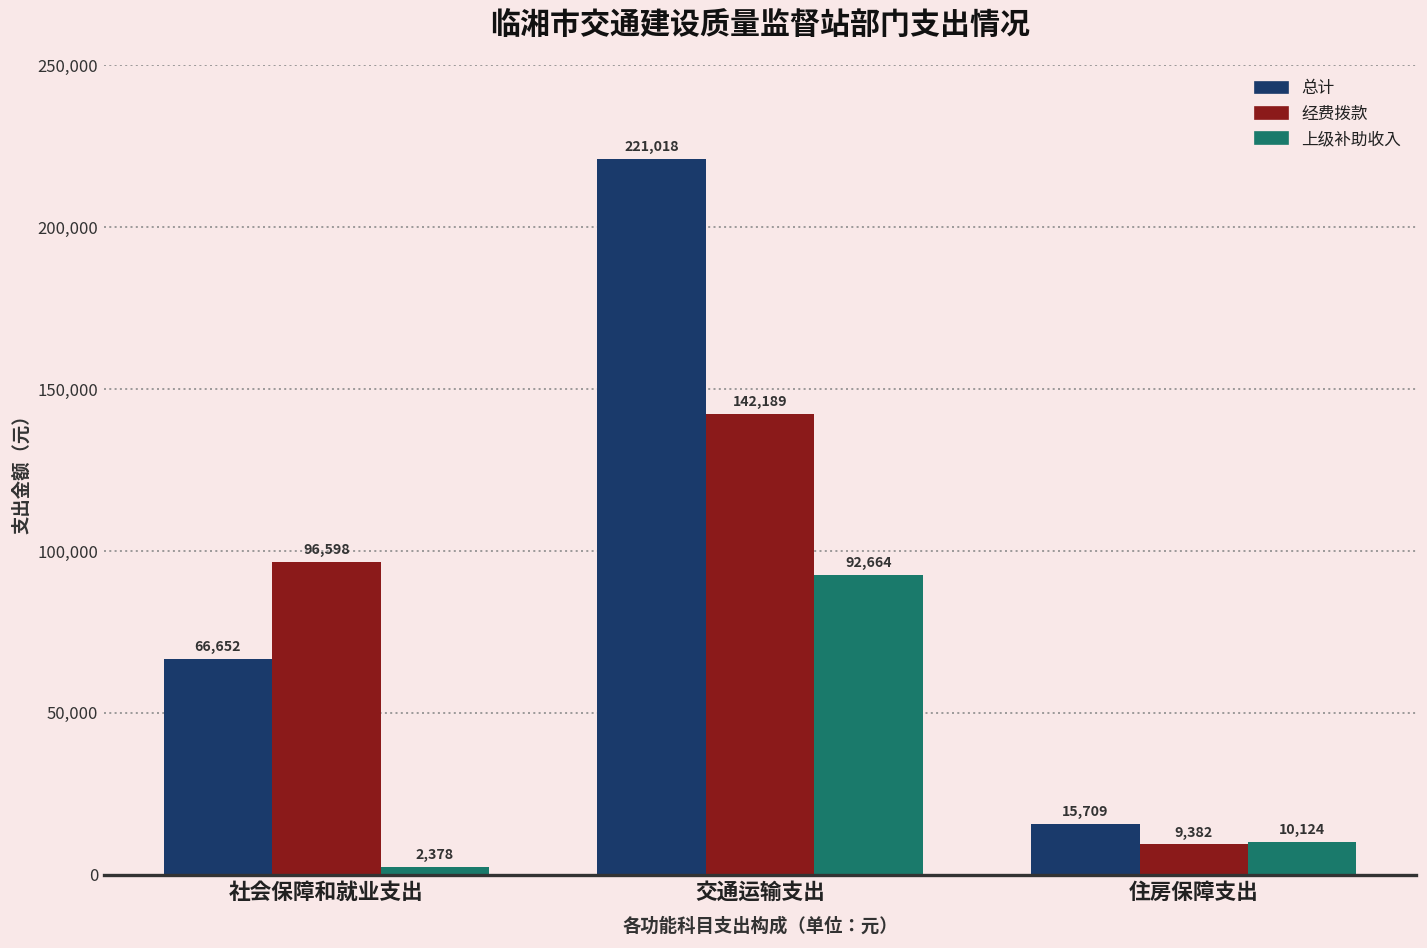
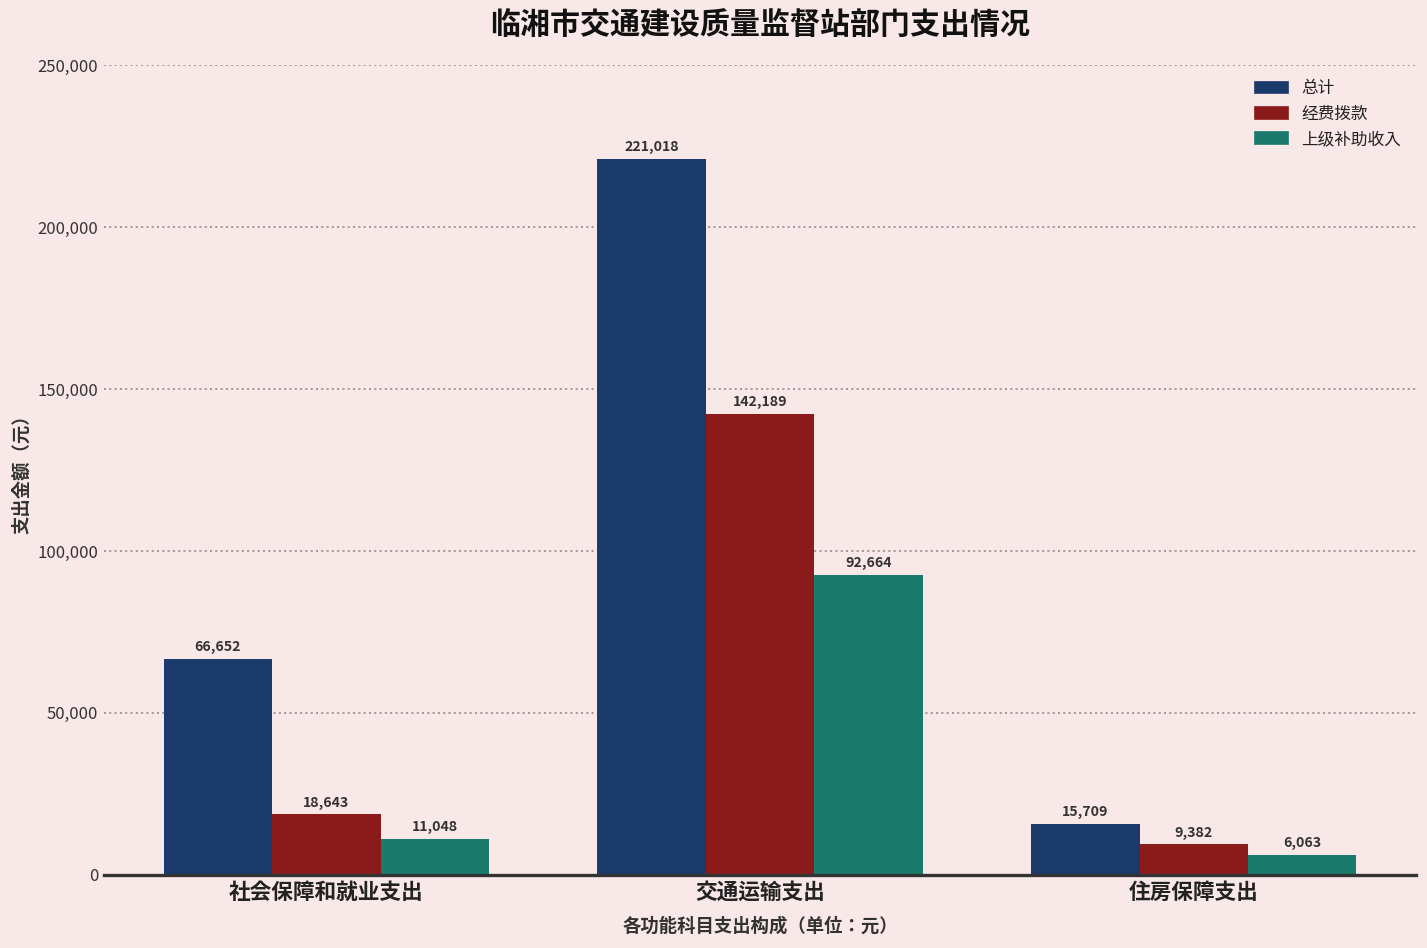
经费拨款, 社会保障和就业支出: 96,598 -> 18,643
上级补助收入, 社会保障和就业支出: 2,378 -> 11,048
上级补助收入, 住房保障支出: 10,124 -> 6,063
